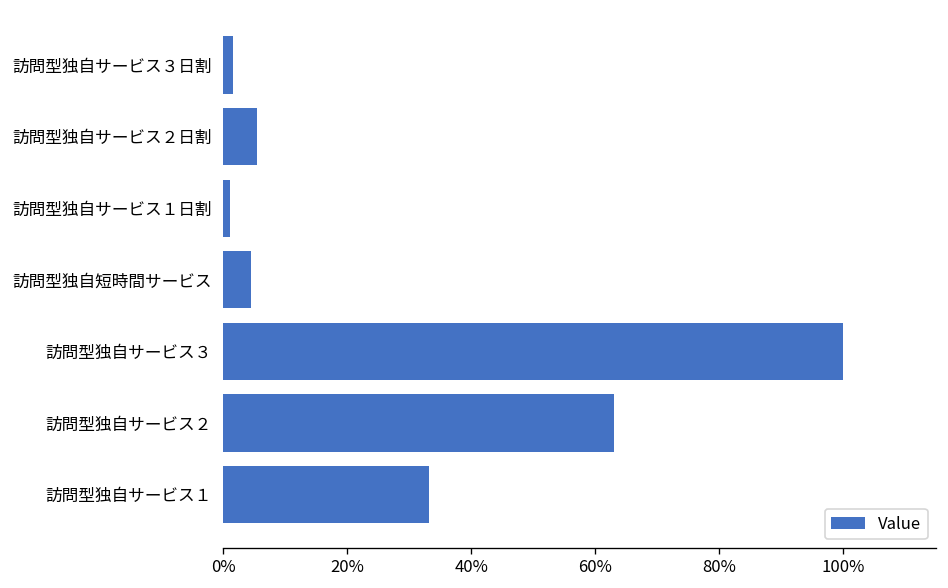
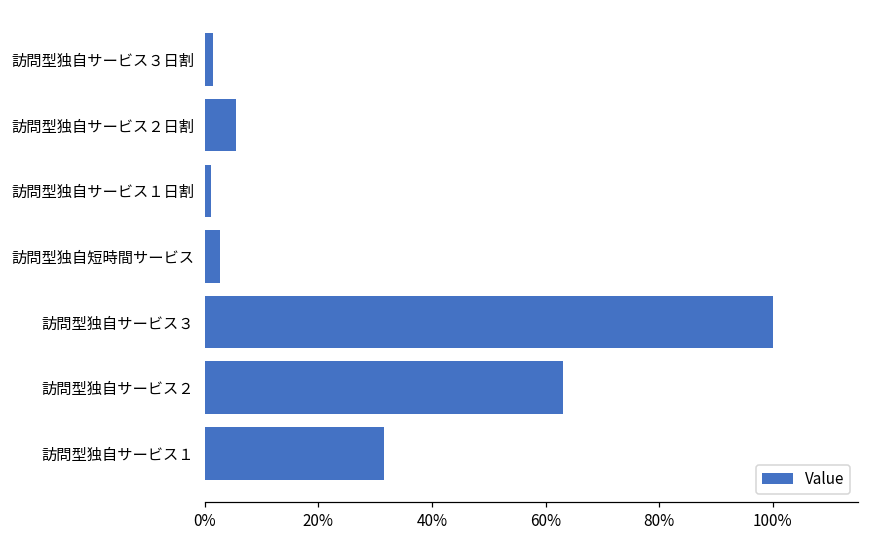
訪問型独自短時間サービス: 4% -> 3%
訪問型独自サービス１: 33% -> 32%
